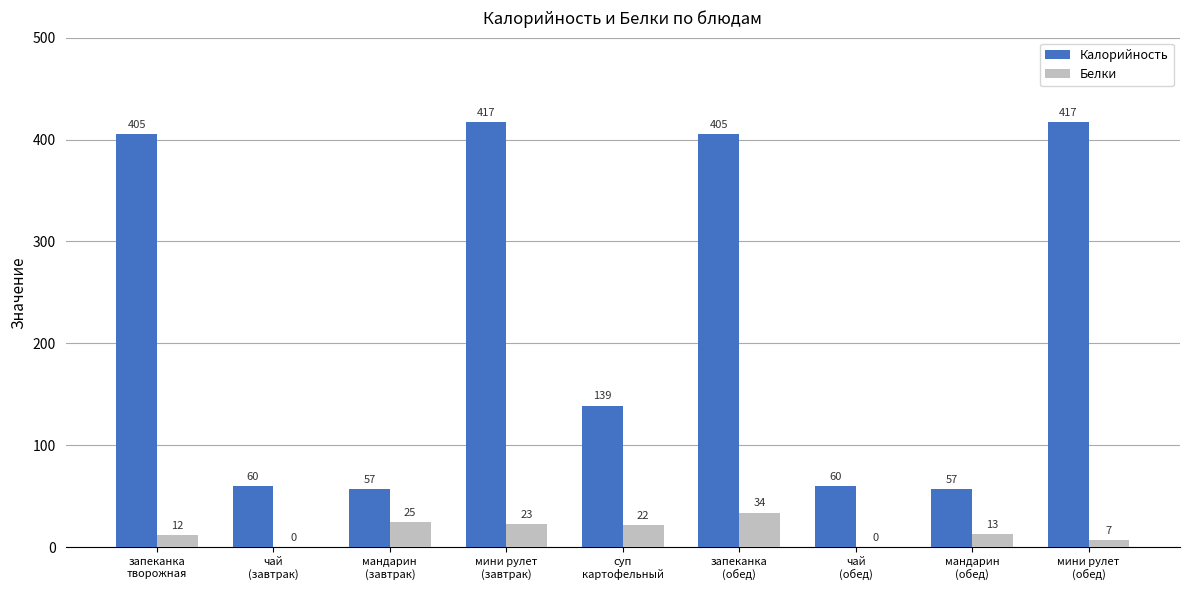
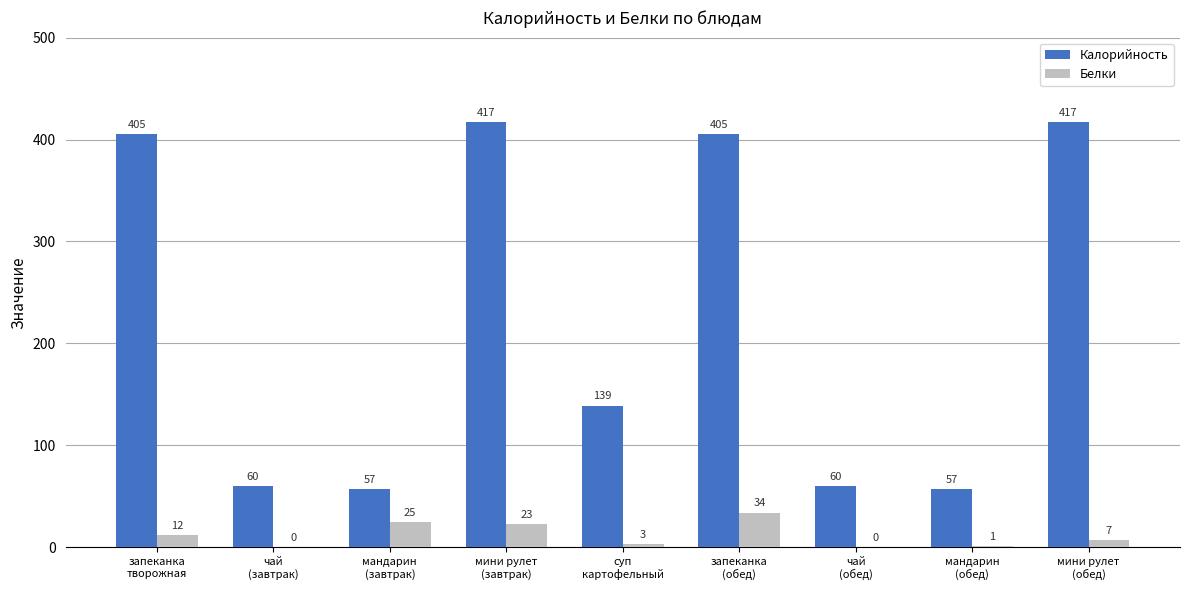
Белки, суп картофельный: 22 -> 3
Белки, мандарин (обед): 13 -> 1
